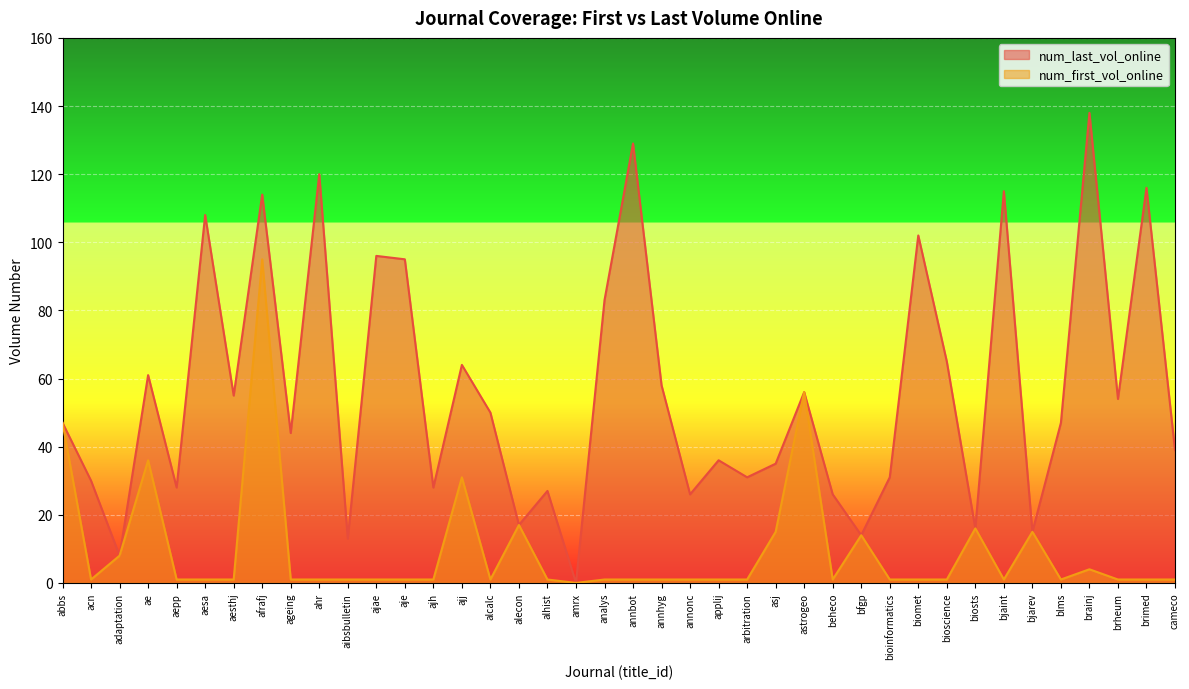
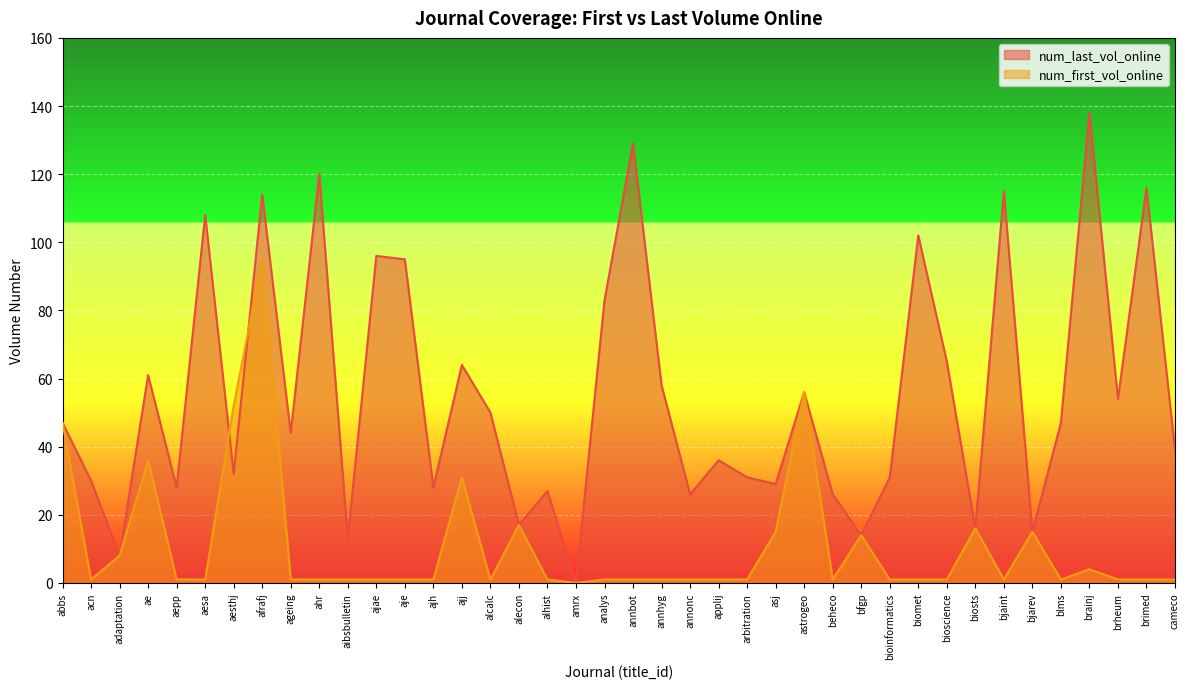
num_last_vol_online, aesthj: 55 -> 32
num_first_vol_online, aesthj: 1 -> 52
num_last_vol_online, asj: 35 -> 29
